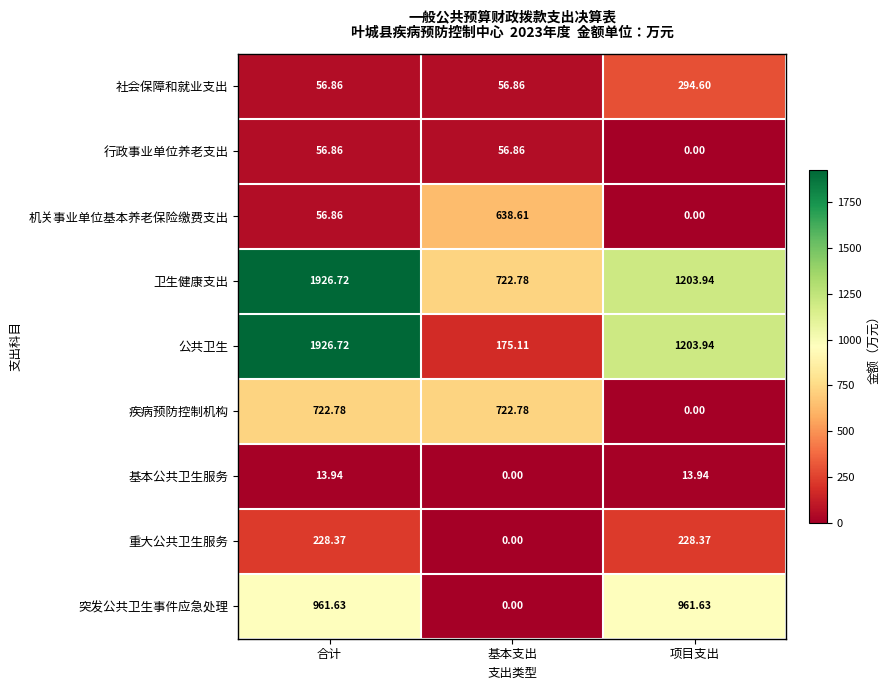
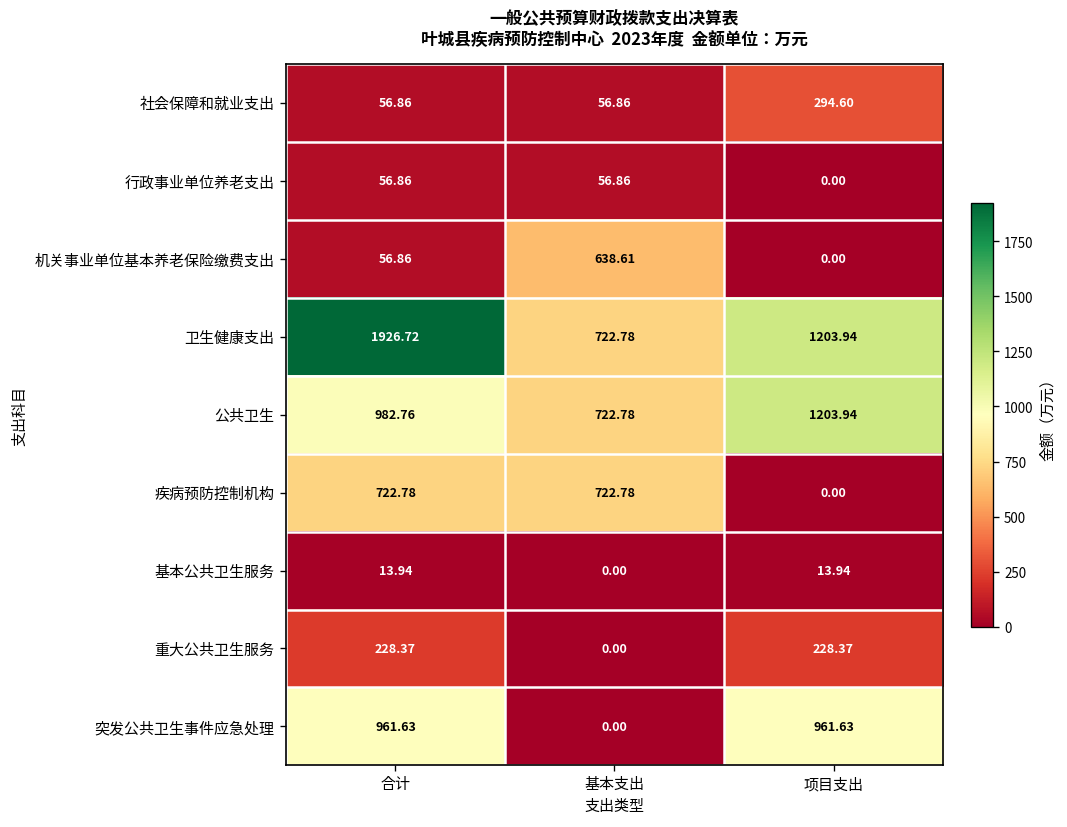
公共卫生, 合计: 1926.72 -> 982.76
公共卫生, 基本支出: 175.11 -> 722.78
